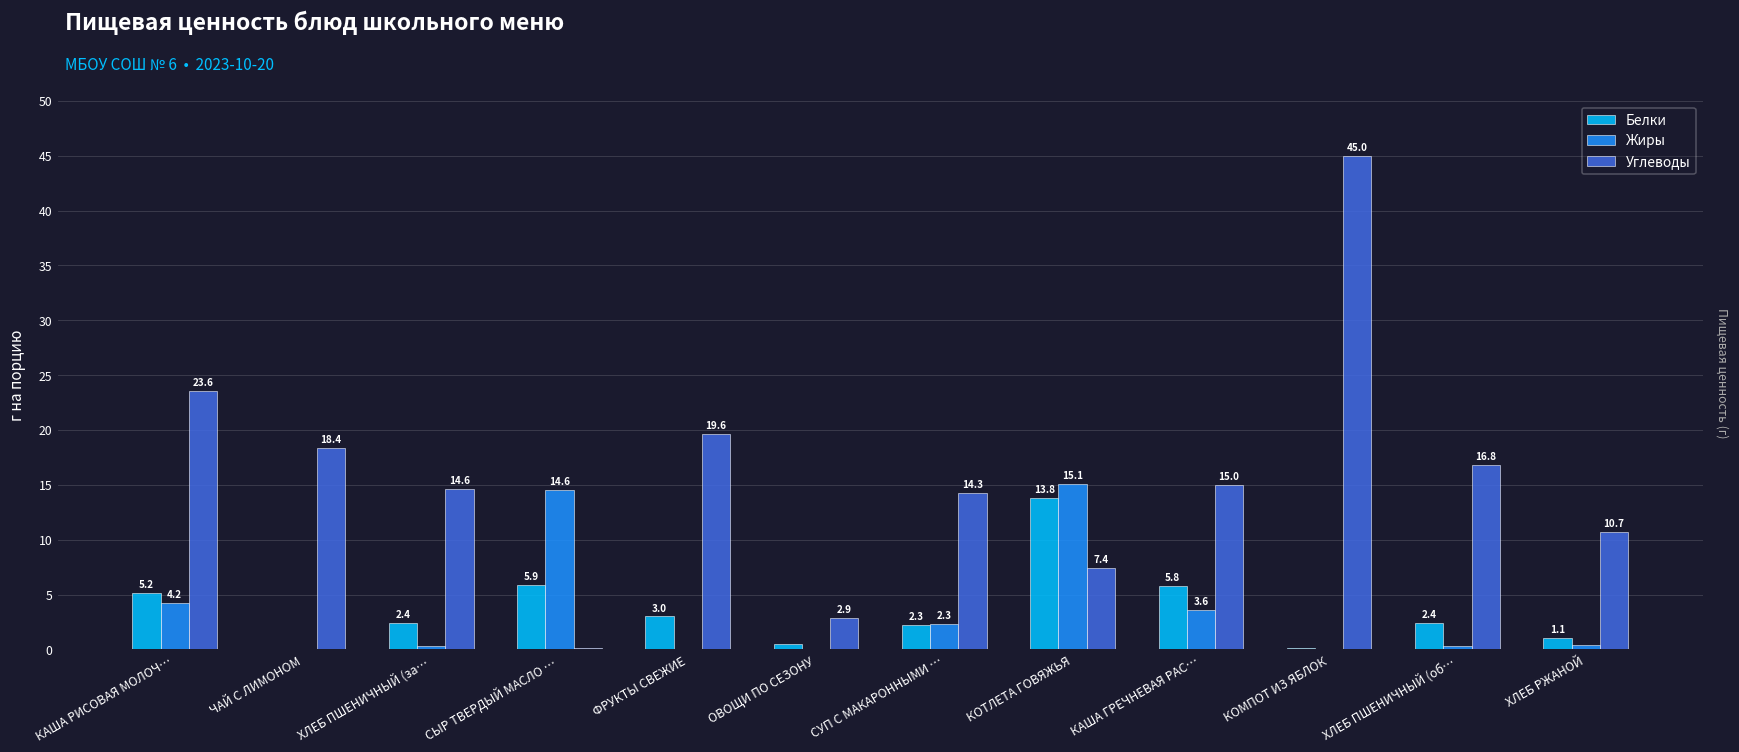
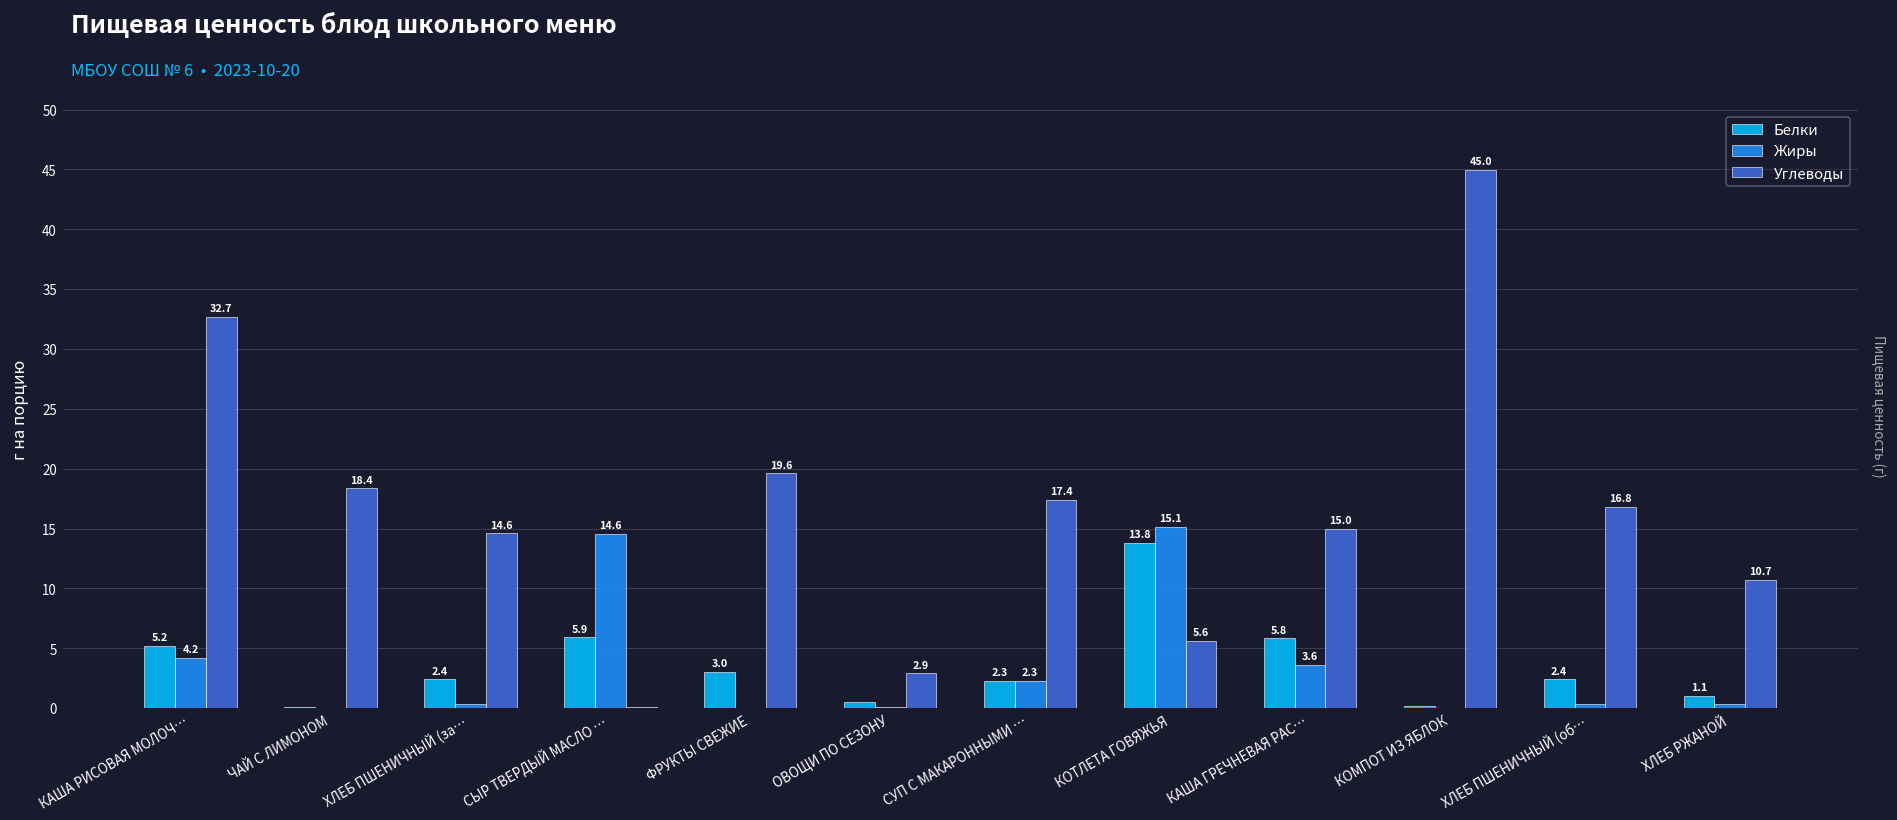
Углеводы, КАША РИСОВАЯ МОЛОЧ…: 23.6 -> 32.7
Углеводы, СУП С МАКАРОННЫМИ …: 14.3 -> 17.4
Углеводы, КОТЛЕТА ГОВЯЖЬЯ: 7.4 -> 5.6
